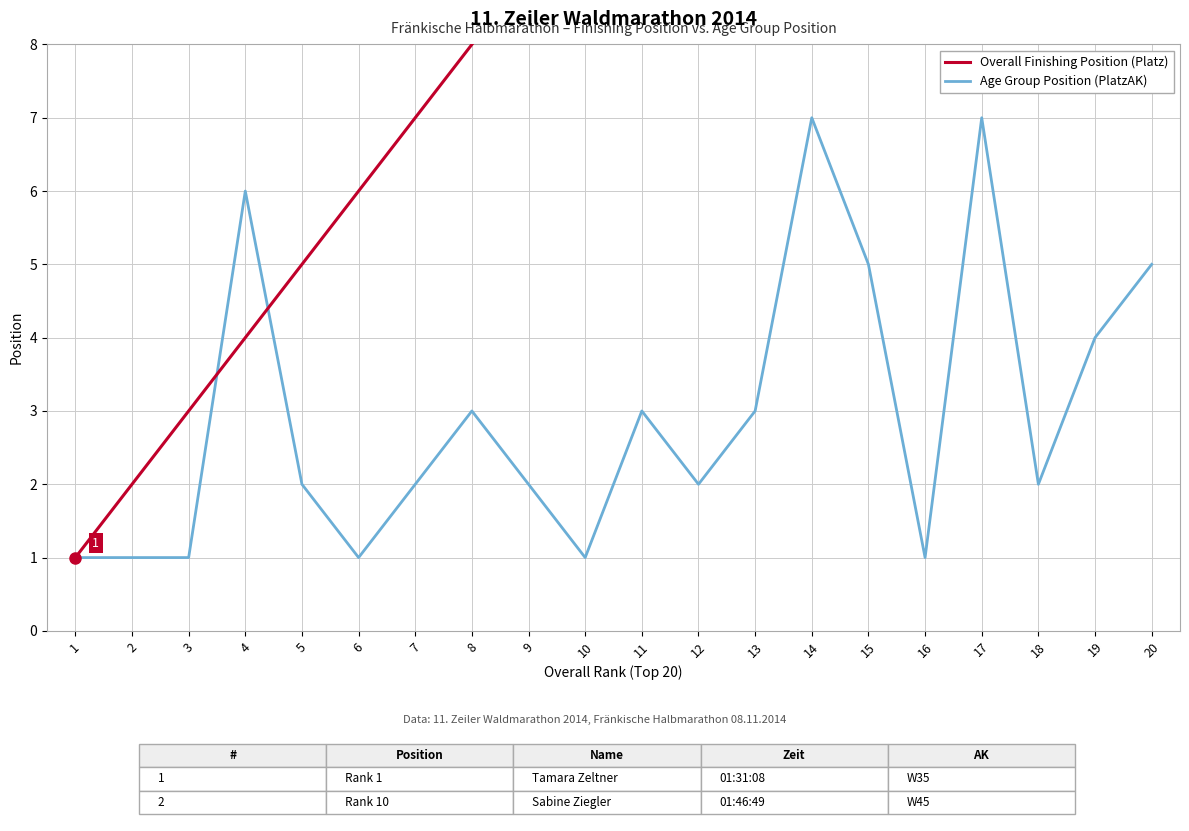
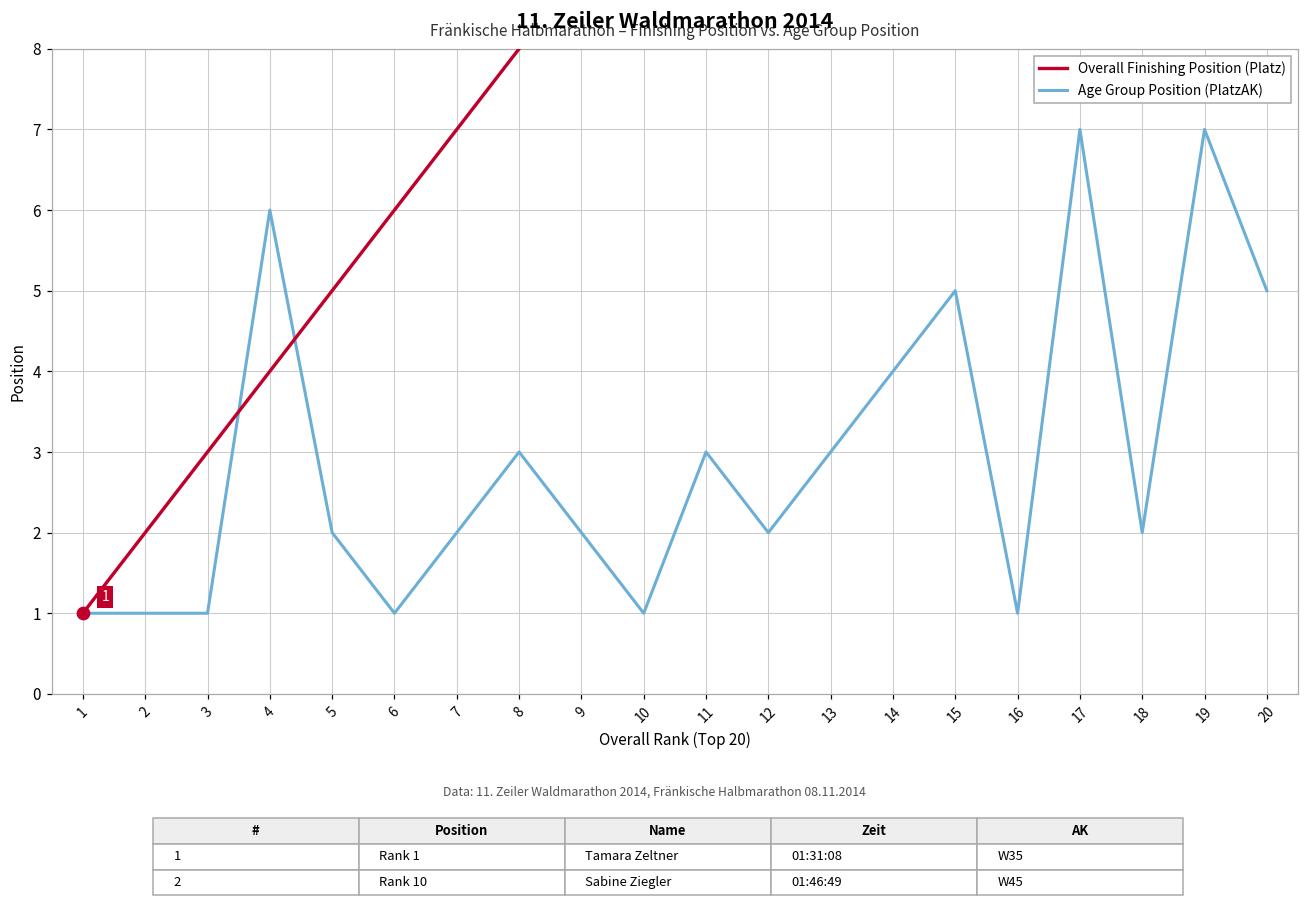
Age Group Position (PlatzAK), 14: 7 -> 4
Age Group Position (PlatzAK), 19: 4 -> 7
